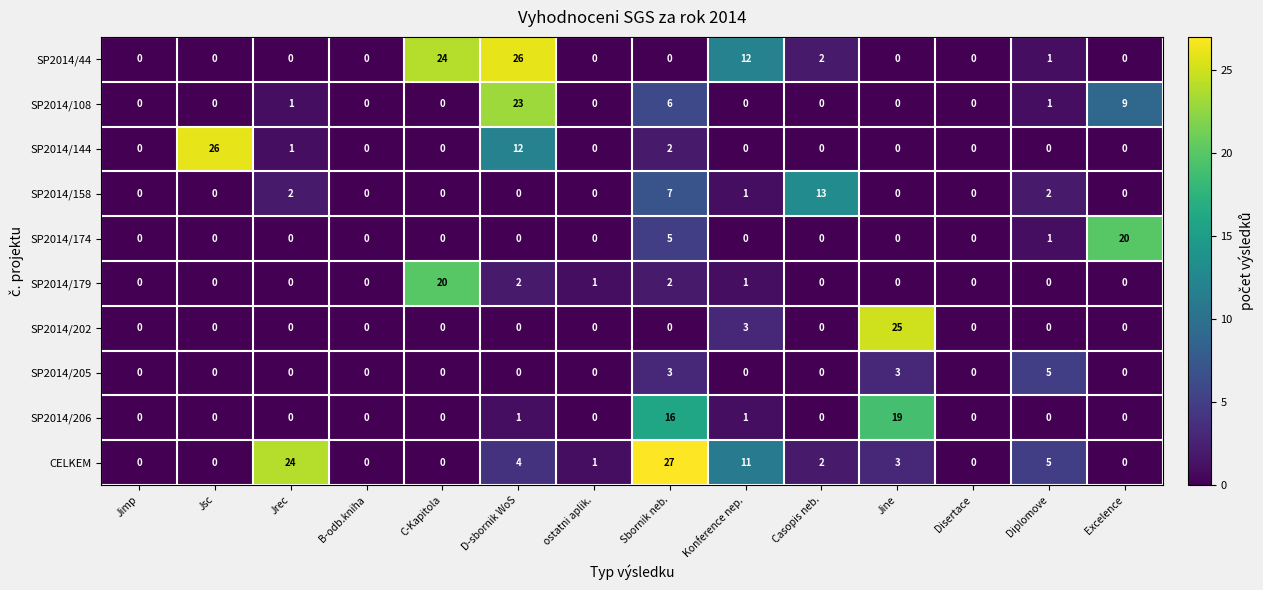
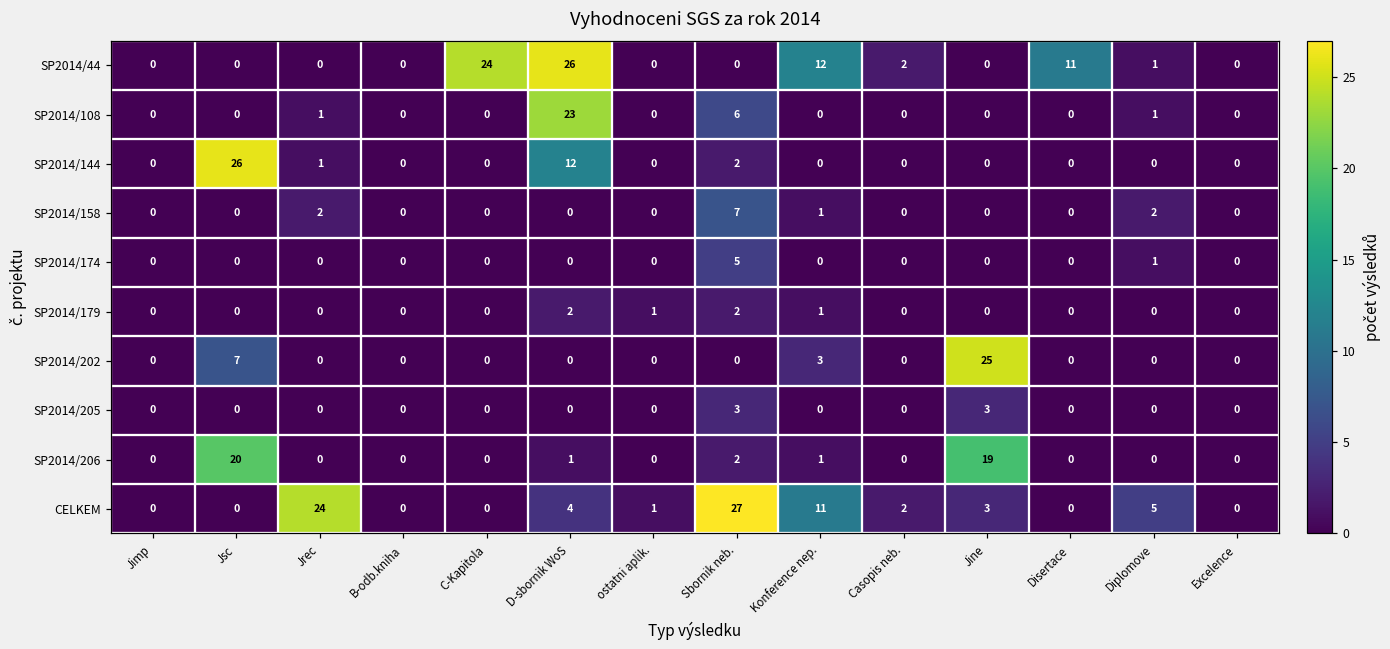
SP2014/44, Disertace: 0 -> 11
SP2014/108, Excelence: 9 -> 0
SP2014/158, Casopis neb.: 13 -> 0
SP2014/174, Excelence: 20 -> 0
SP2014/179, C-Kapitola: 20 -> 0
SP2014/202, Jsc: 0 -> 7
SP2014/205, Diplomove: 5 -> 0
SP2014/206, Jsc: 0 -> 20
SP2014/206, Sbornik neb.: 16 -> 2
